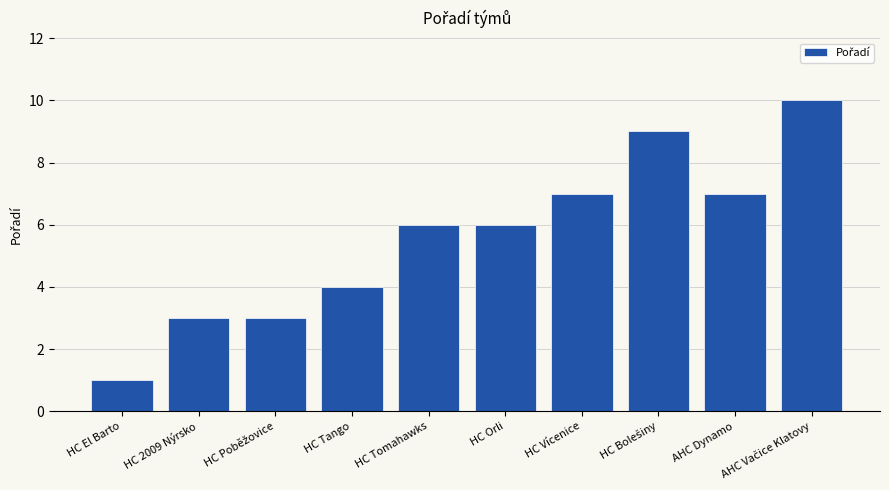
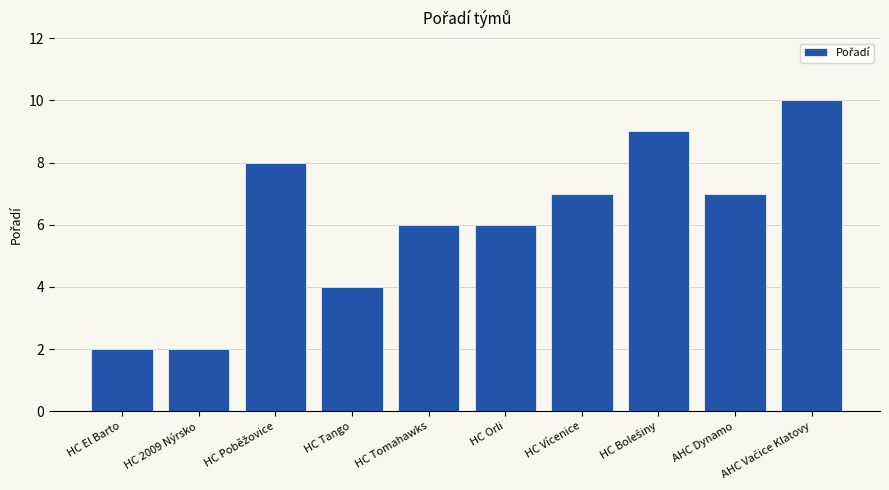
HC El Barto: 1 -> 2
HC 2009 Nýrsko: 3 -> 2
HC Poběžovice: 3 -> 8
